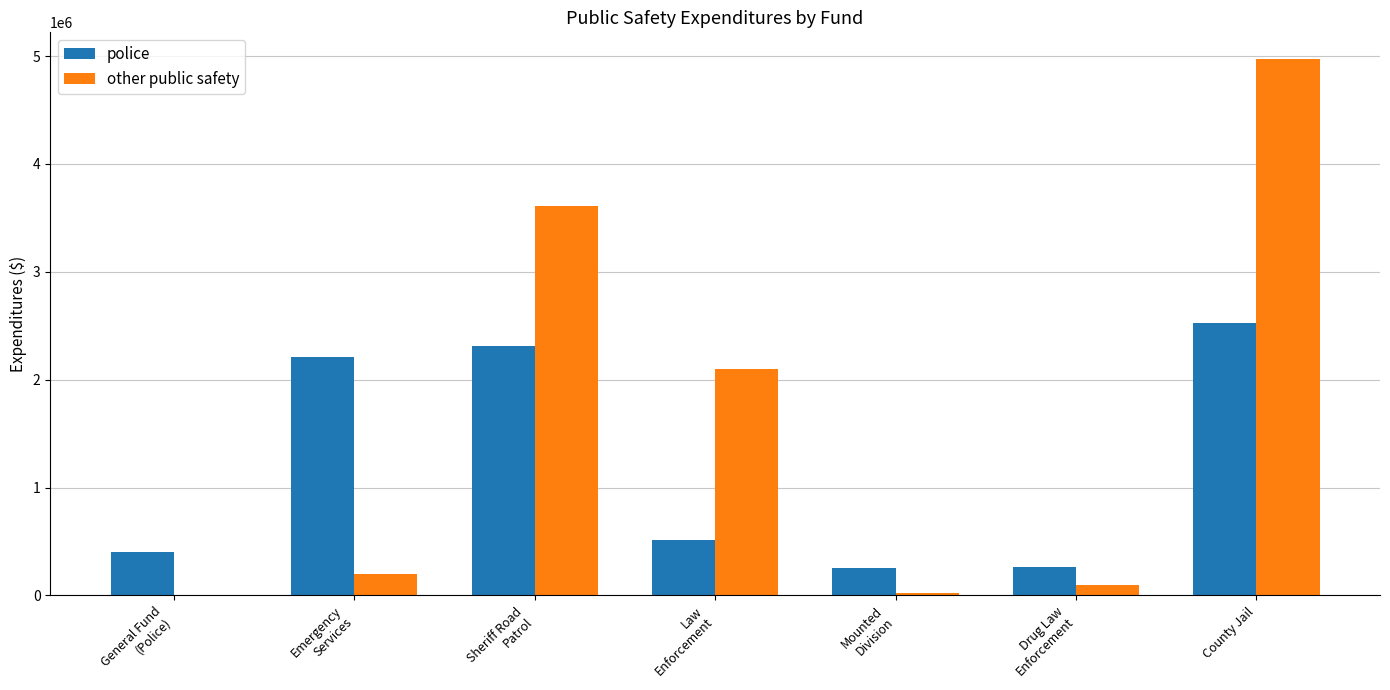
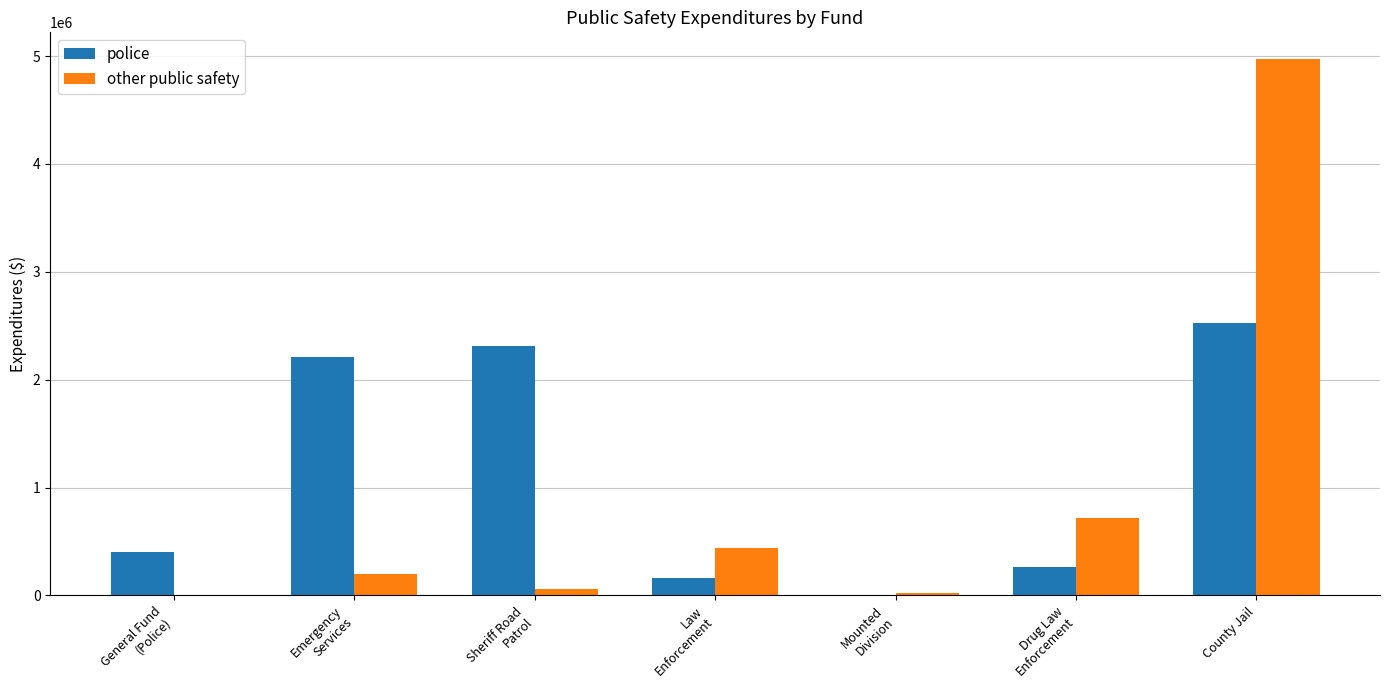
other public safety, Sheriff Road Patrol: 3610000 -> 60000
police, Law Enforcement: 510000 -> 160000
other public safety, Law Enforcement: 2100000 -> 440000
police, Mounted Division: 260000 -> 0
other public safety, Drug Law Enforcement: 90000 -> 710000
